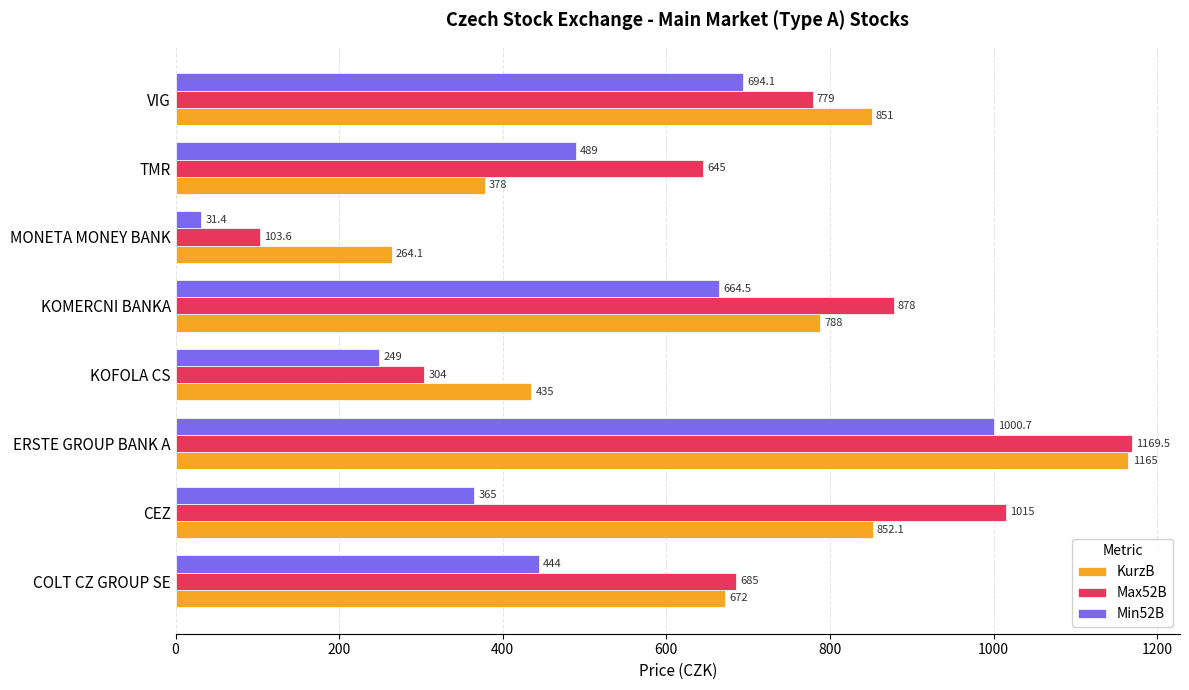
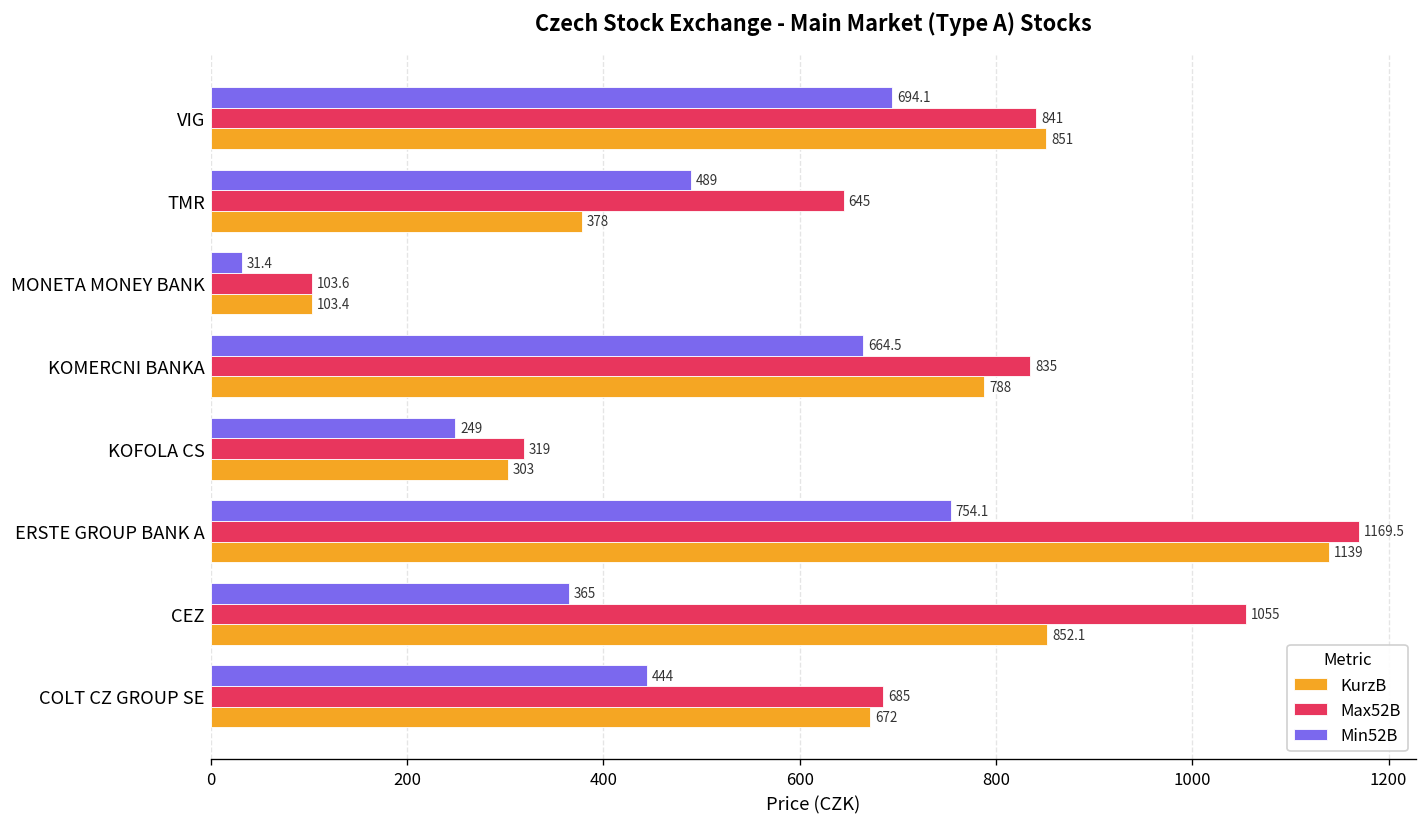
Max52B, VIG: 779 -> 841
KurzB, MONETA MONEY BANK: 264.1 -> 103.4
Max52B, KOMERCNI BANKA: 878 -> 835
Max52B, KOFOLA CS: 304 -> 319
KurzB, KOFOLA CS: 435 -> 303
Min52B, ERSTE GROUP BANK A: 1000.7 -> 754.1
KurzB, ERSTE GROUP BANK A: 1165 -> 1139
Max52B, CEZ: 1015 -> 1055
